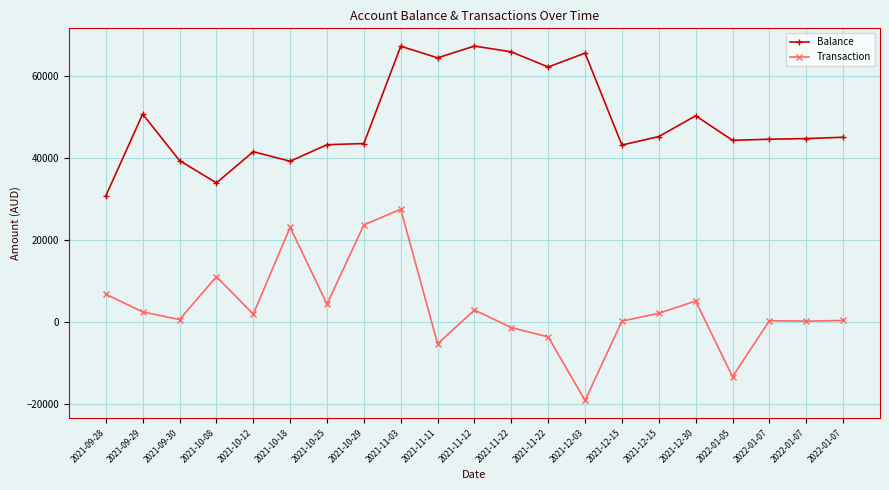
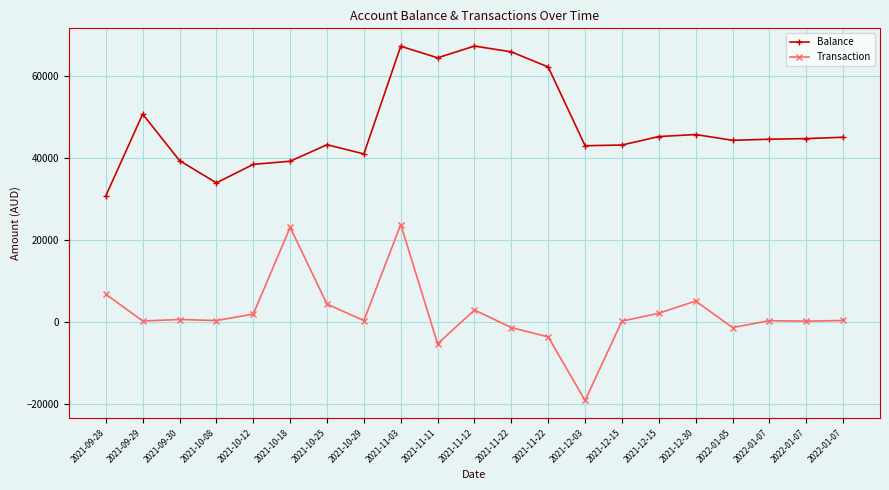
Transaction, 2021-09-29: 2000 -> 0
Transaction, 2021-10-08: 11000 -> 0
Balance, 2021-10-12: 41000 -> 38000
Balance, 2021-10-29: 43000 -> 41000
Transaction, 2021-10-29: 24000 -> 0
Transaction, 2021-11-03: 27000 -> 24000
Balance, 2021-12-03: 65000 -> 43000
Balance, 2021-12-30: 50000 -> 46000
Transaction, 2022-01-05: -13000 -> -1000
